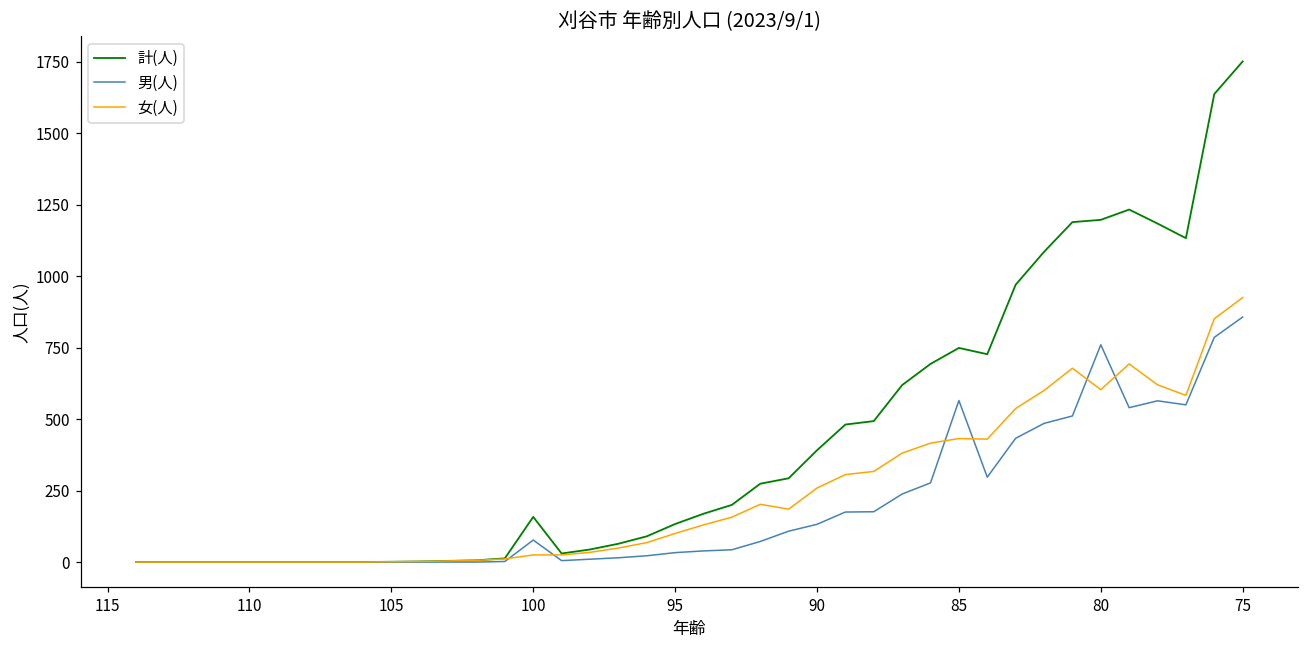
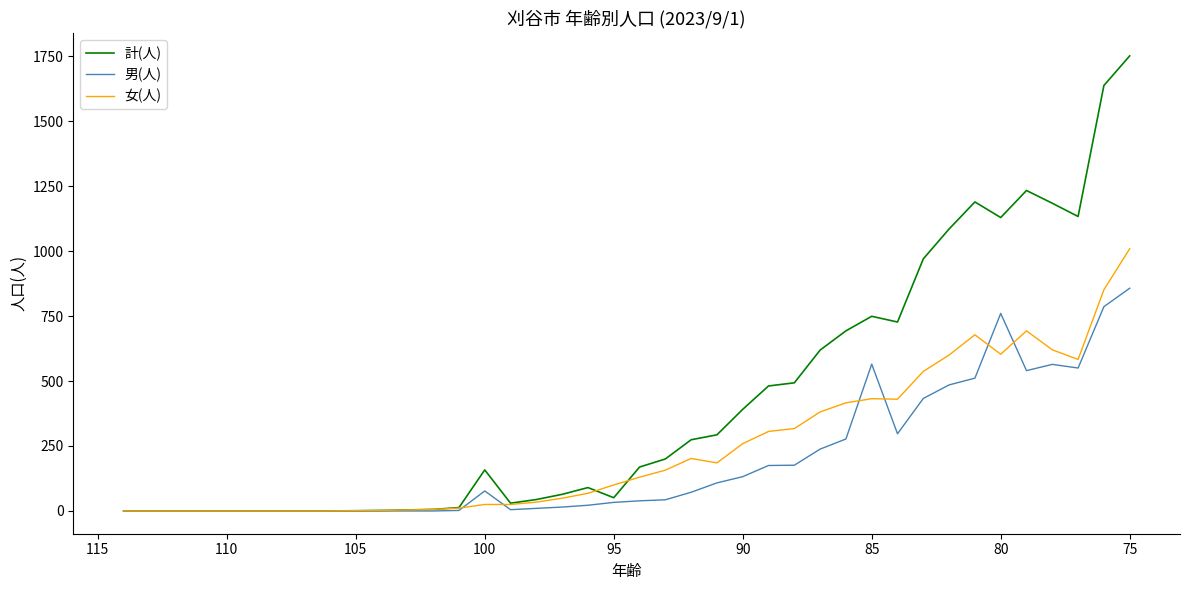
計(人), 95: 130 -> 50
計(人), 80: 1200 -> 1130
女(人), 75: 930 -> 1010
